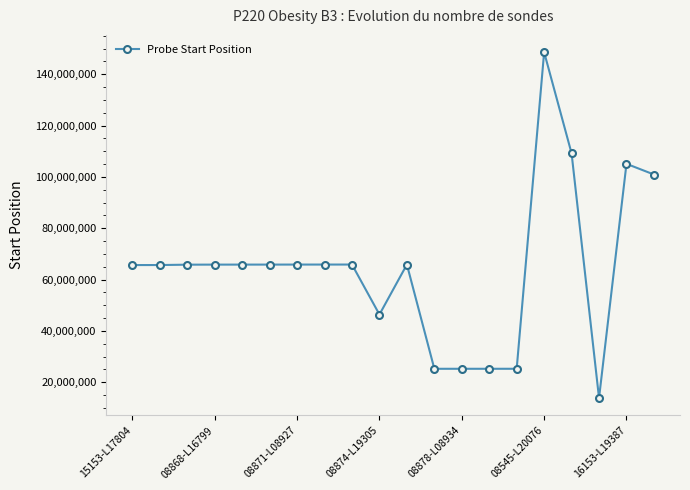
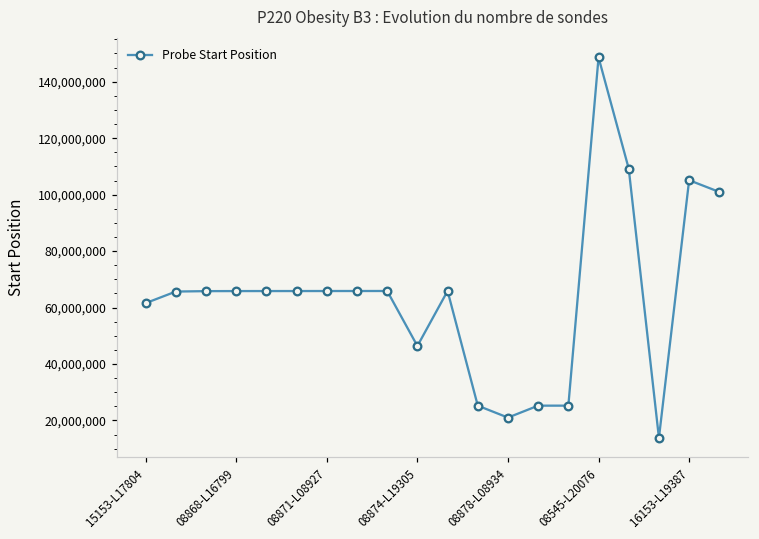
15153-L17804: 66,000,000 -> 62,000,000
08878-L08934: 25,000,000 -> 21,000,000
